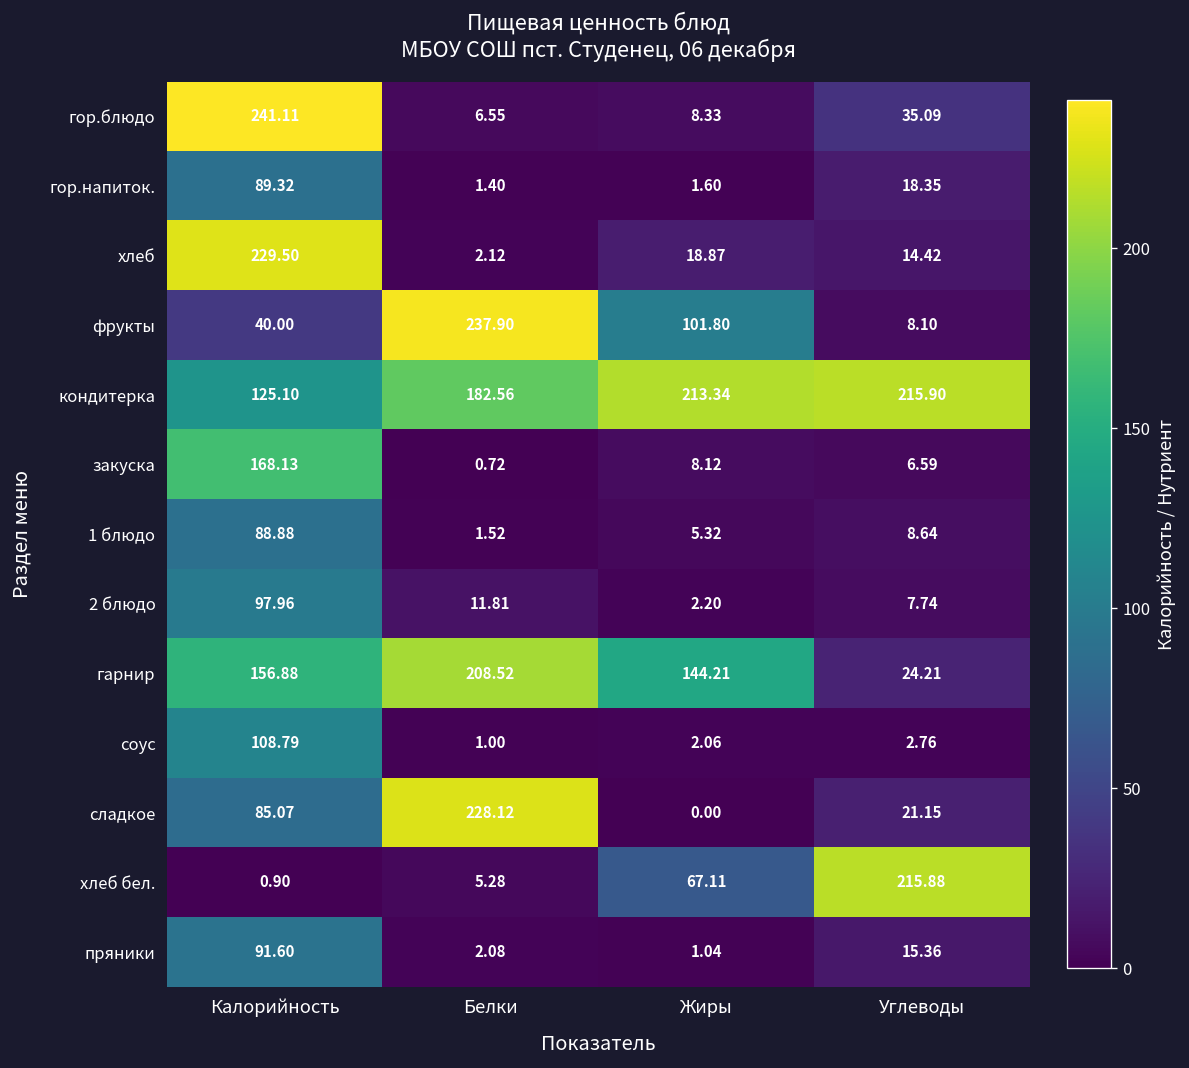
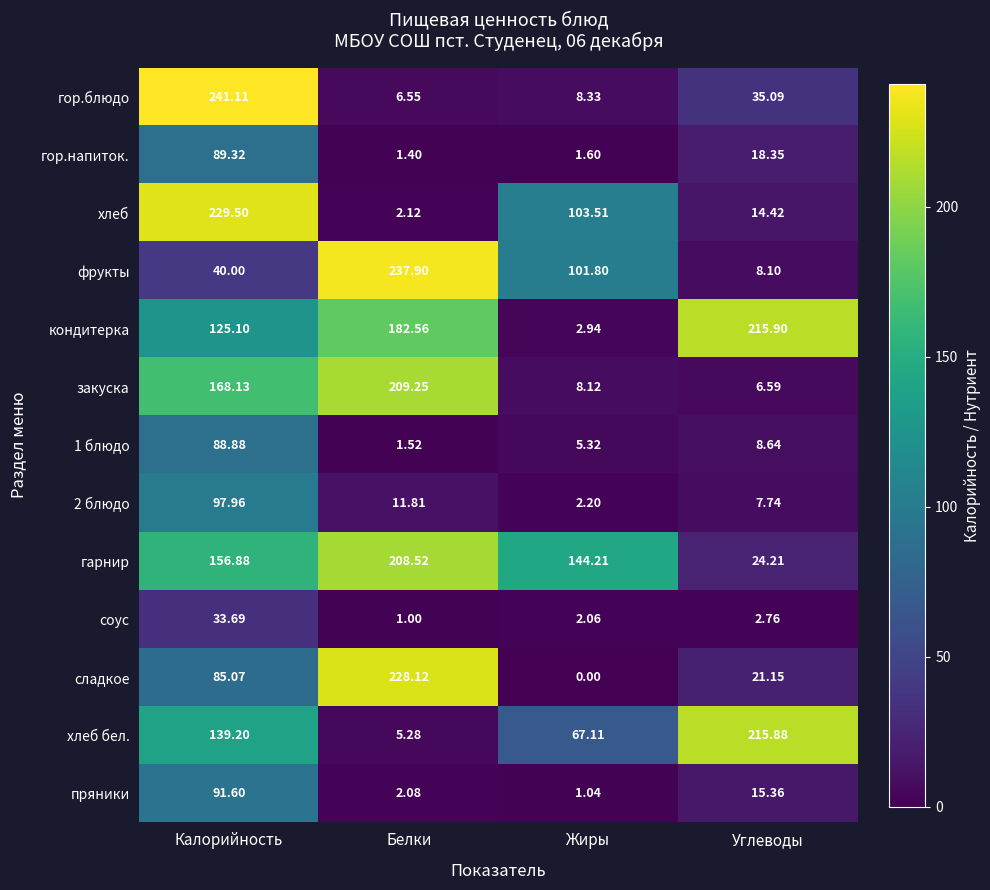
хлеб, Жиры: 18.87 -> 103.51
кондитерка, Жиры: 213.34 -> 2.94
закуска, Белки: 0.72 -> 209.25
соус, Калорийность: 108.79 -> 33.69
хлеб бел., Калорийность: 0.90 -> 139.20
